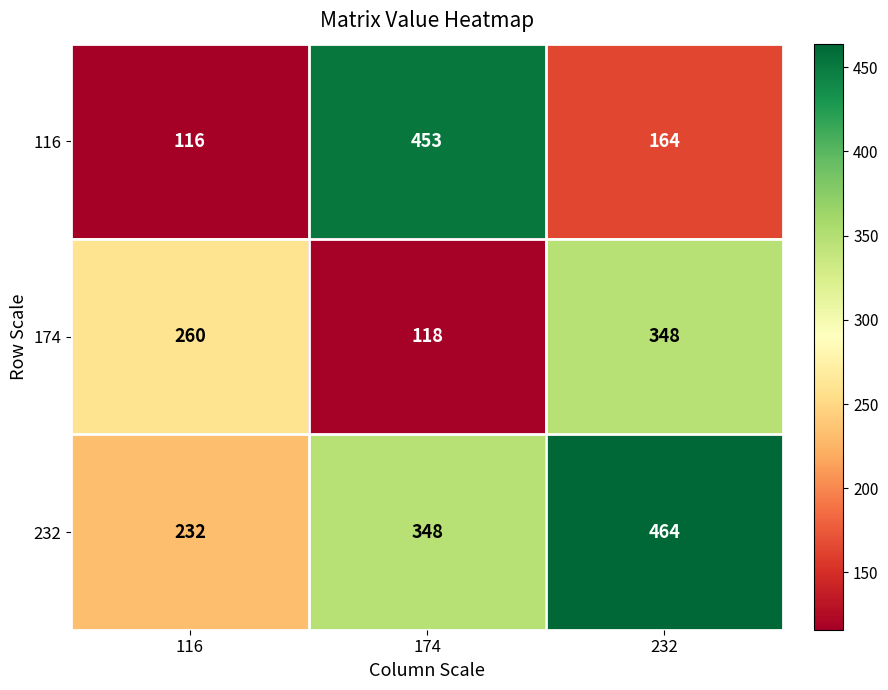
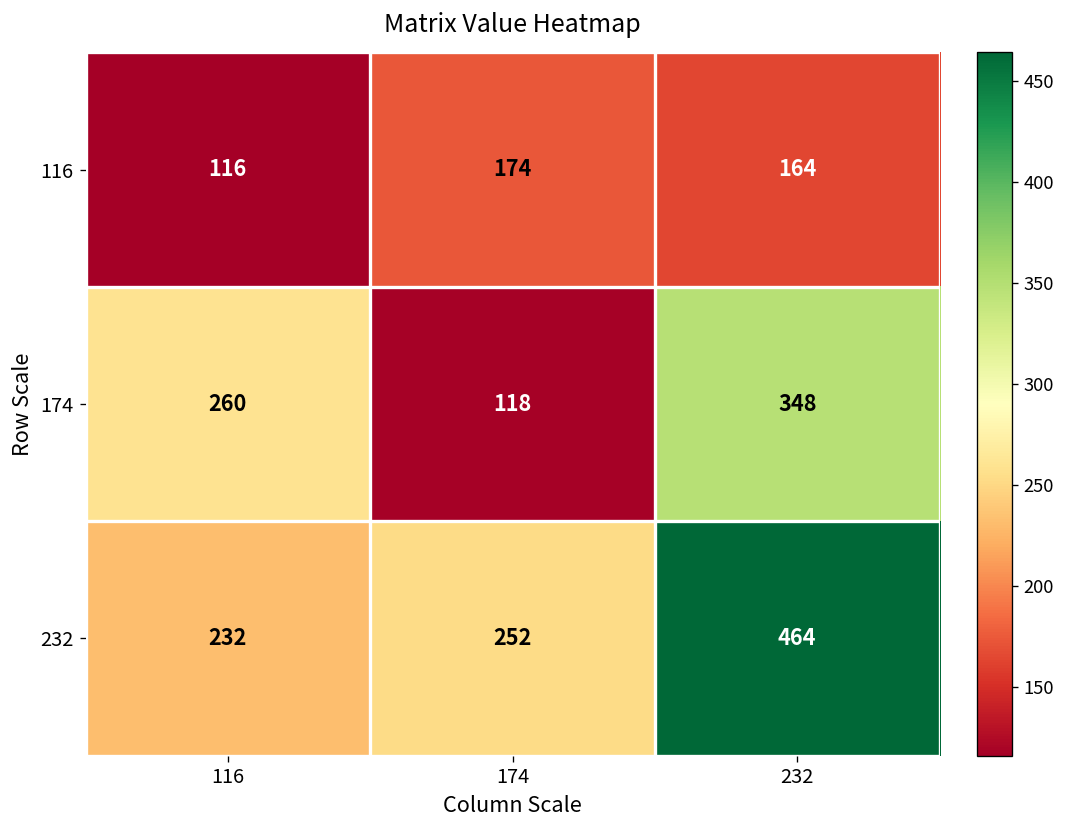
116, 174: 453 -> 174
232, 174: 348 -> 252
